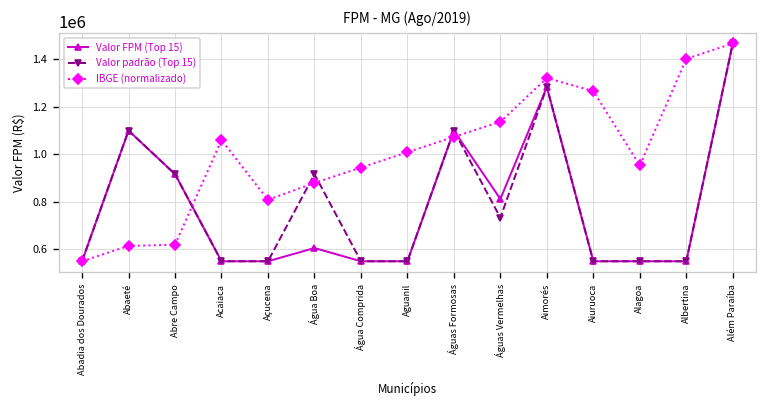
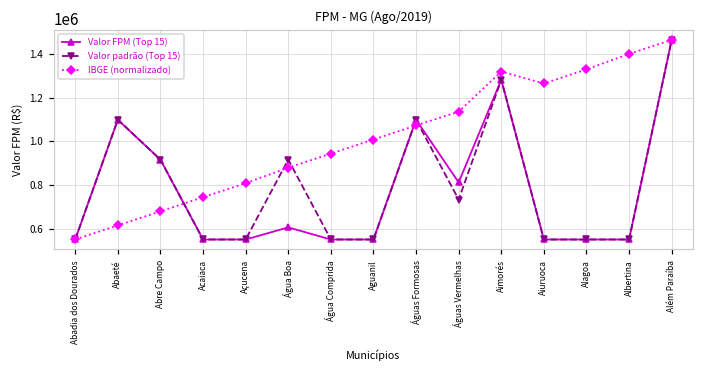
IBGE (normalizado), Abre Campo: 620000 -> 680000
IBGE (normalizado), Acaiaca: 1060000 -> 740000
IBGE (normalizado), Alagoa: 950000 -> 1330000
